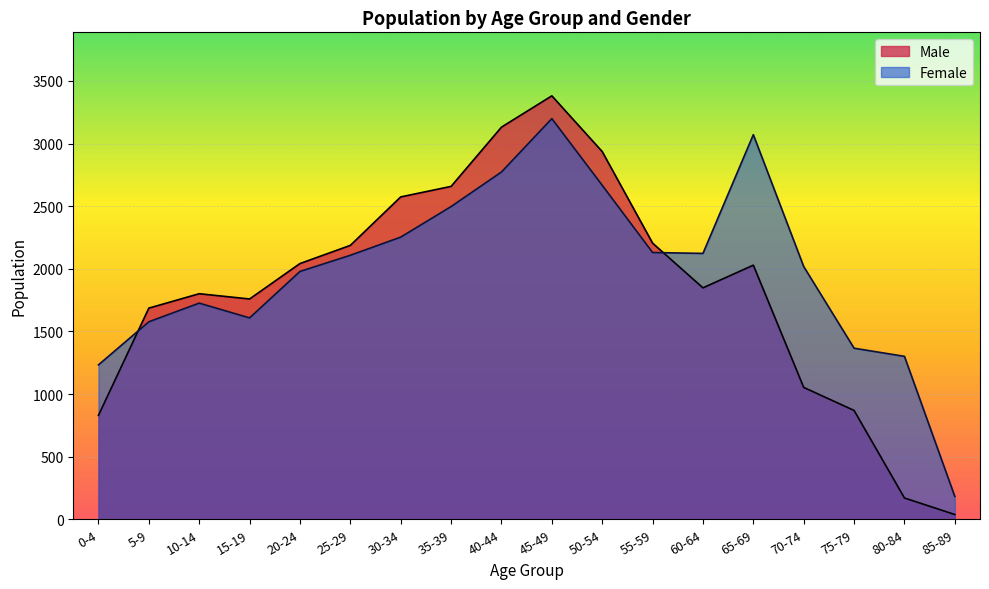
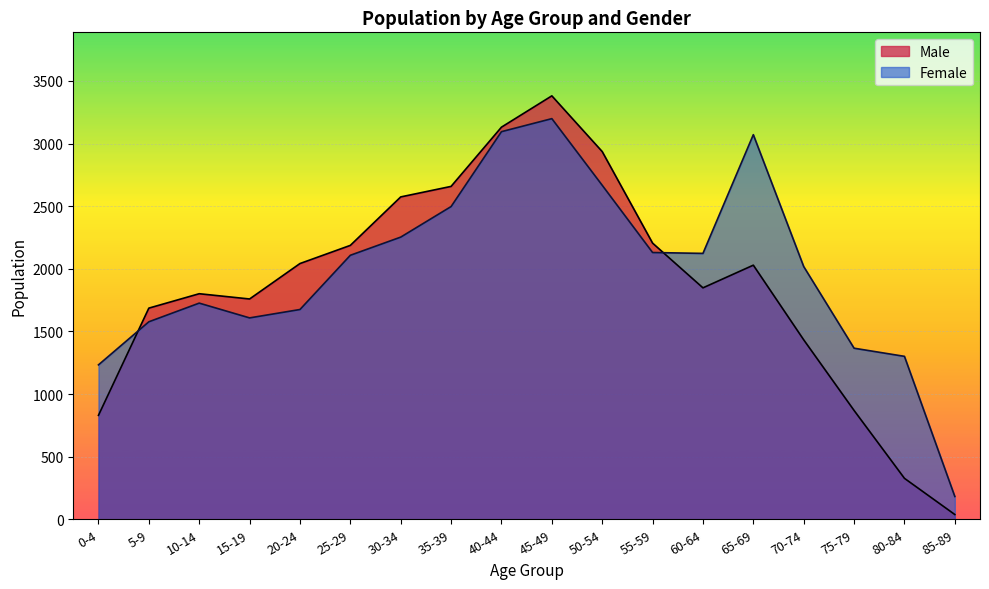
Female, 20-24: 1980 -> 1680
Female, 40-44: 2770 -> 3100
Male, 70-74: 1050 -> 1430
Male, 80-84: 170 -> 330
